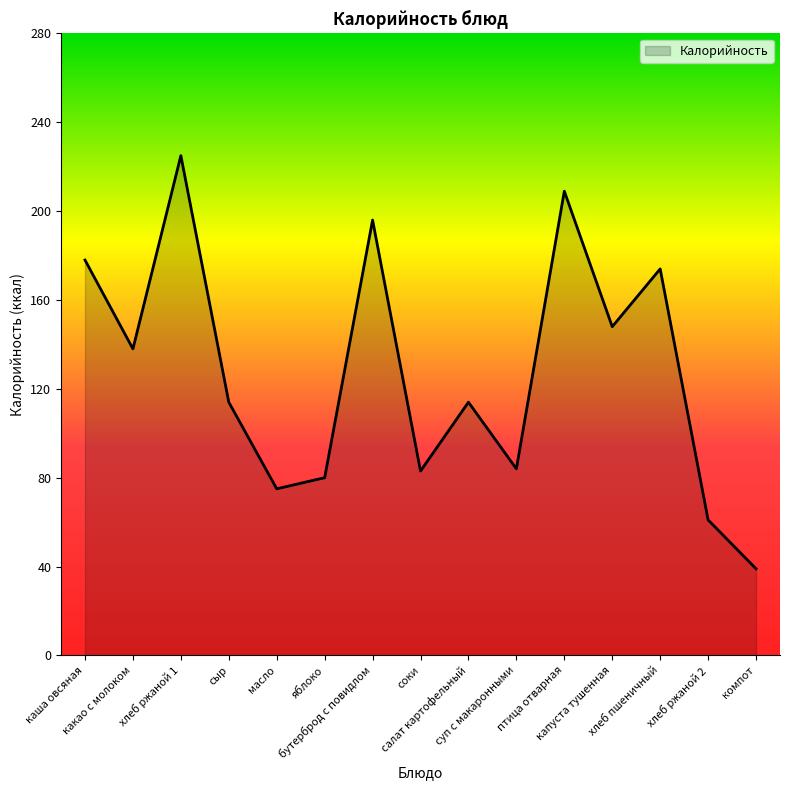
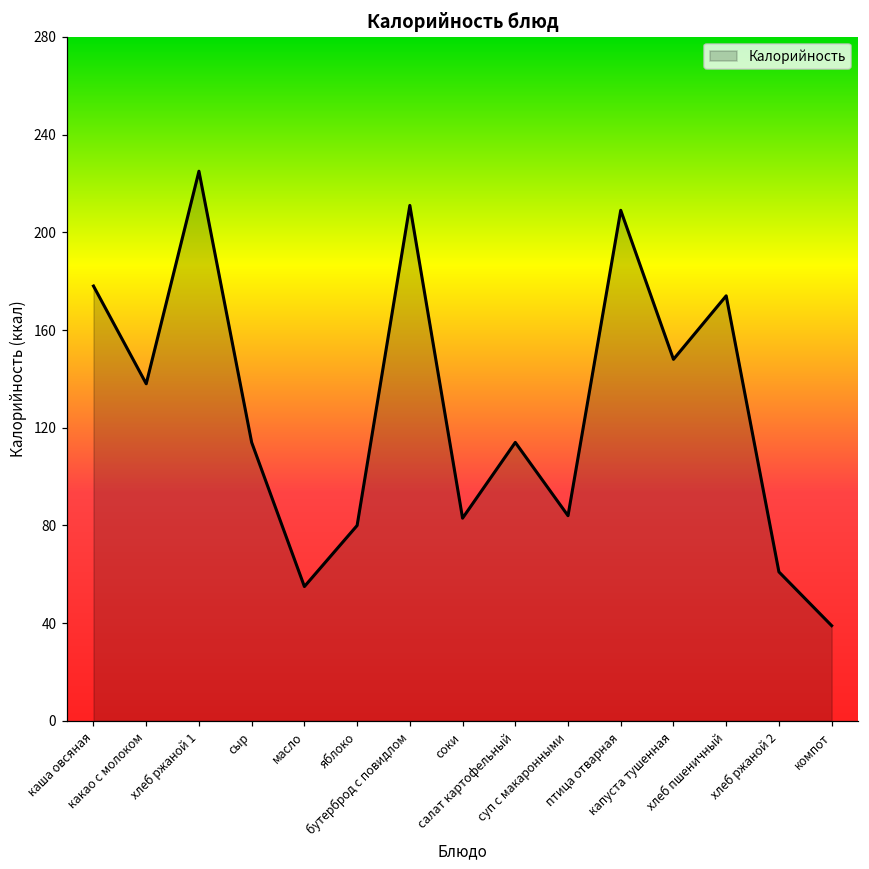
масло: 75 -> 55
бутерброд с повидлом: 196 -> 211
